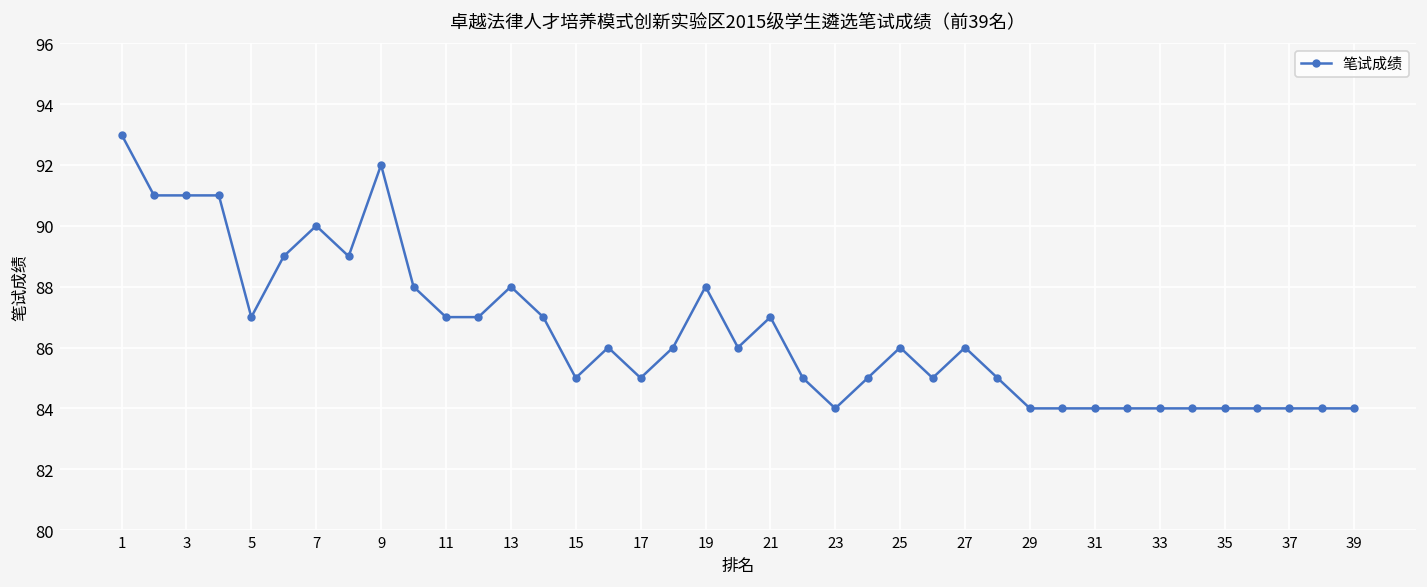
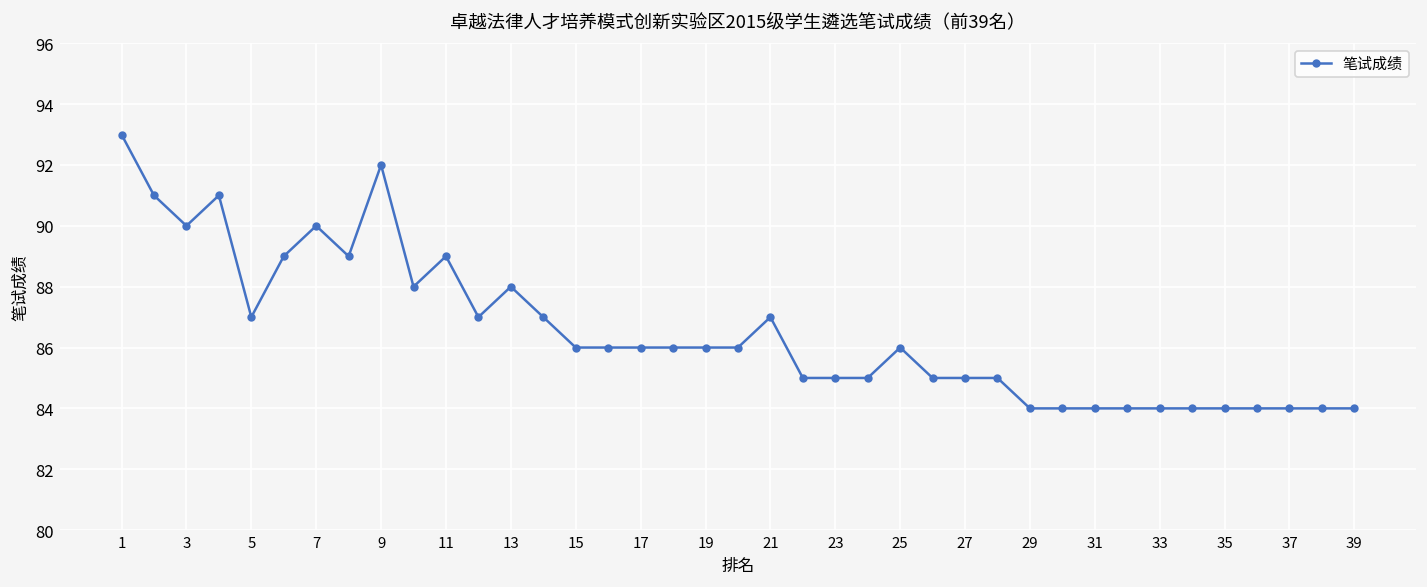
3: 91 -> 90
11: 87 -> 89
15: 85 -> 86
17: 85 -> 86
19: 88 -> 86
23: 84 -> 85
27: 86 -> 85
